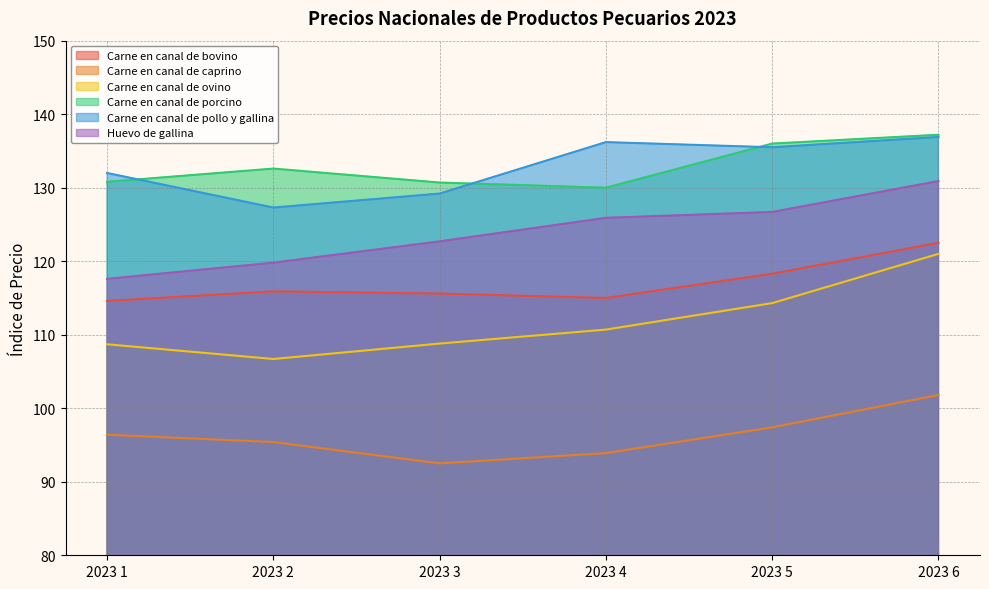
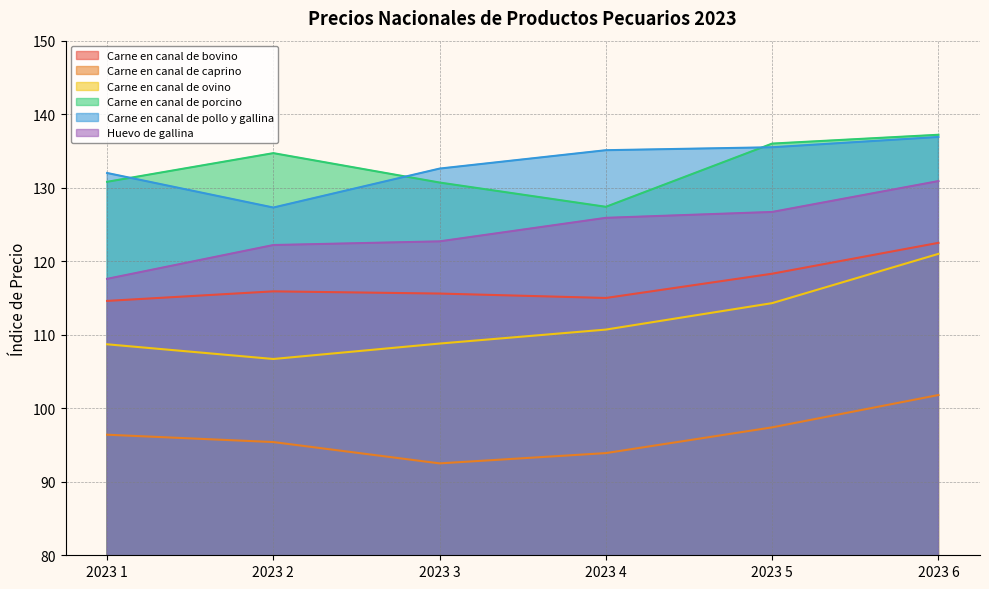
Carne en canal de porcino, 2023 2: 133 -> 135
Huevo de gallina, 2023 2: 120 -> 122
Carne en canal de pollo y gallina, 2023 3: 129 -> 133
Carne en canal de porcino, 2023 4: 130 -> 127
Carne en canal de pollo y gallina, 2023 4: 136 -> 135
